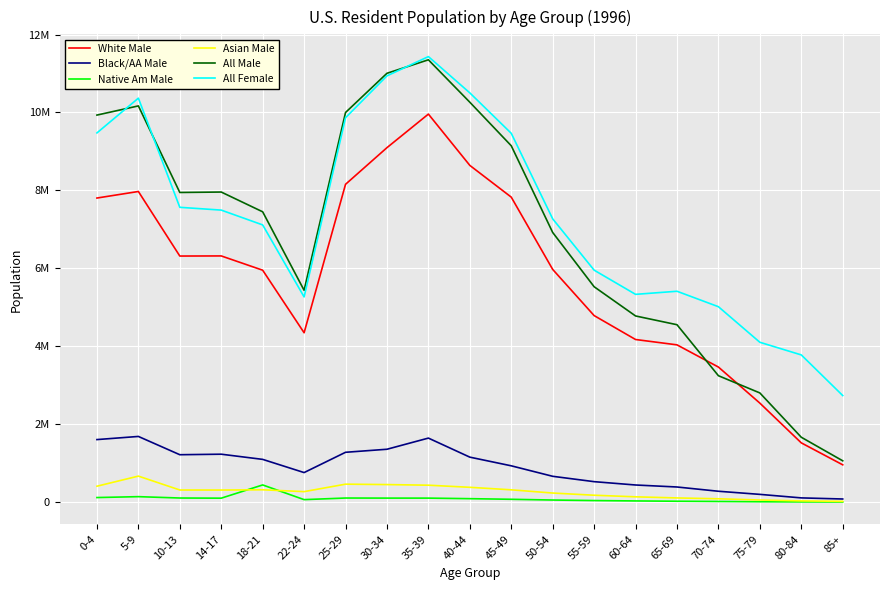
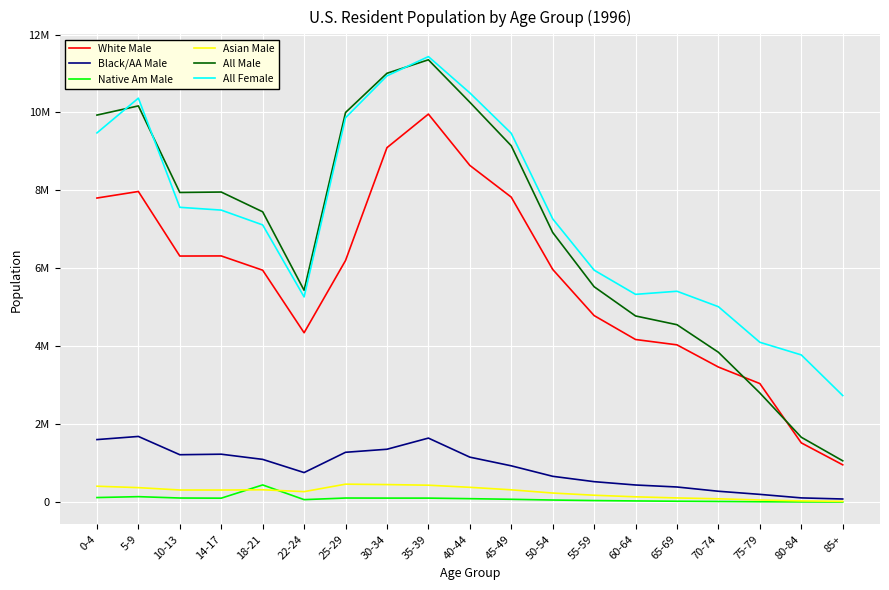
Asian Male, 5-9: 700000 -> 400000
White Male, 25-29: 8200000 -> 6200000
All Male, 70-74: 3200000 -> 3800000
White Male, 75-79: 2500000 -> 3000000
